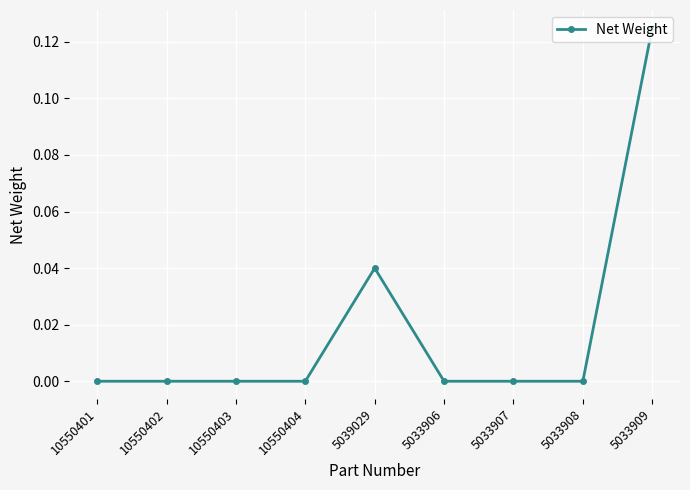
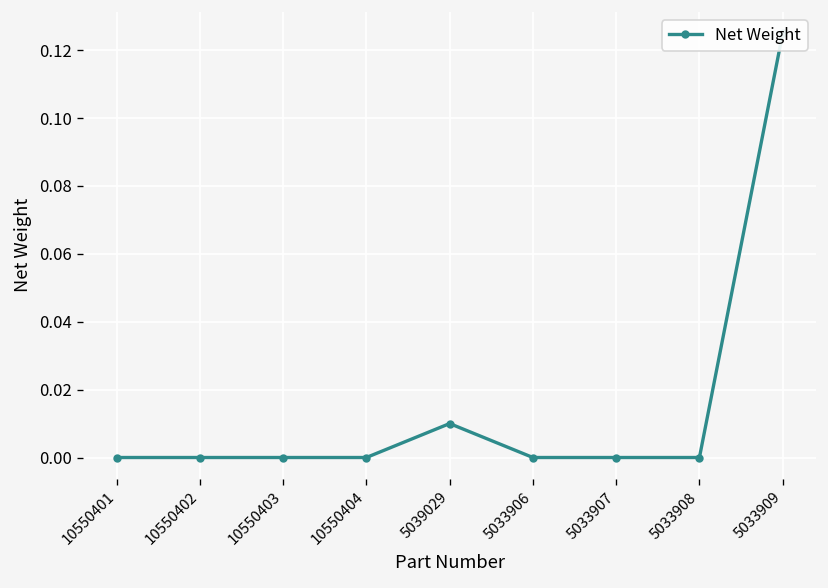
5039029: 0.04 -> 0.01
